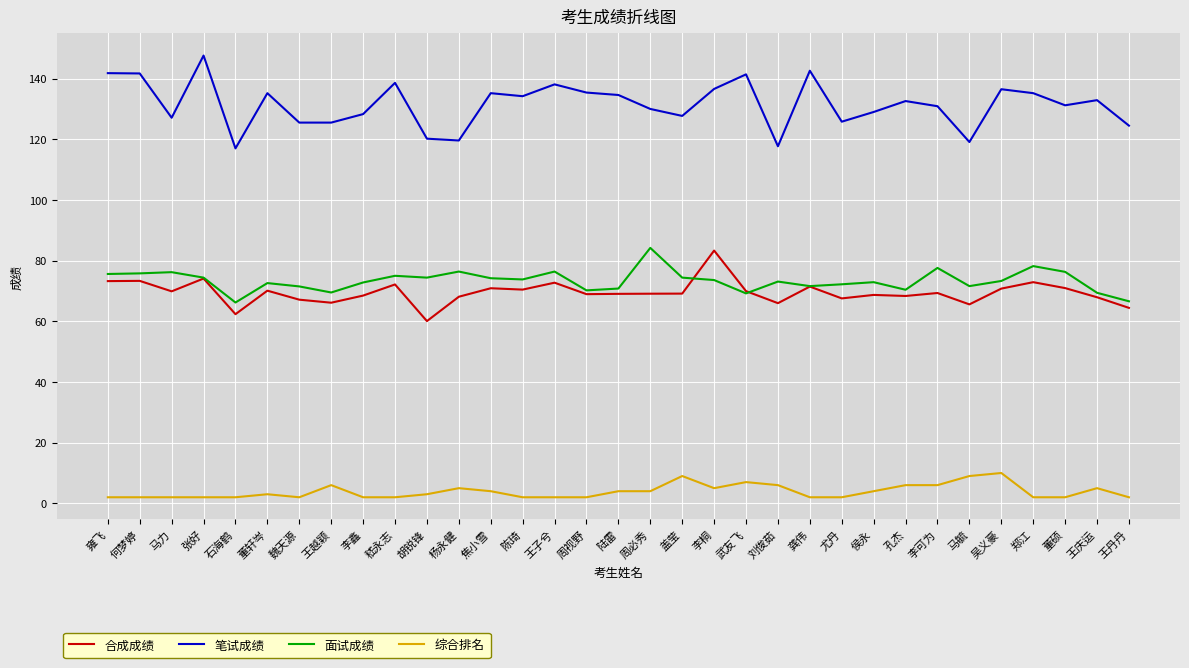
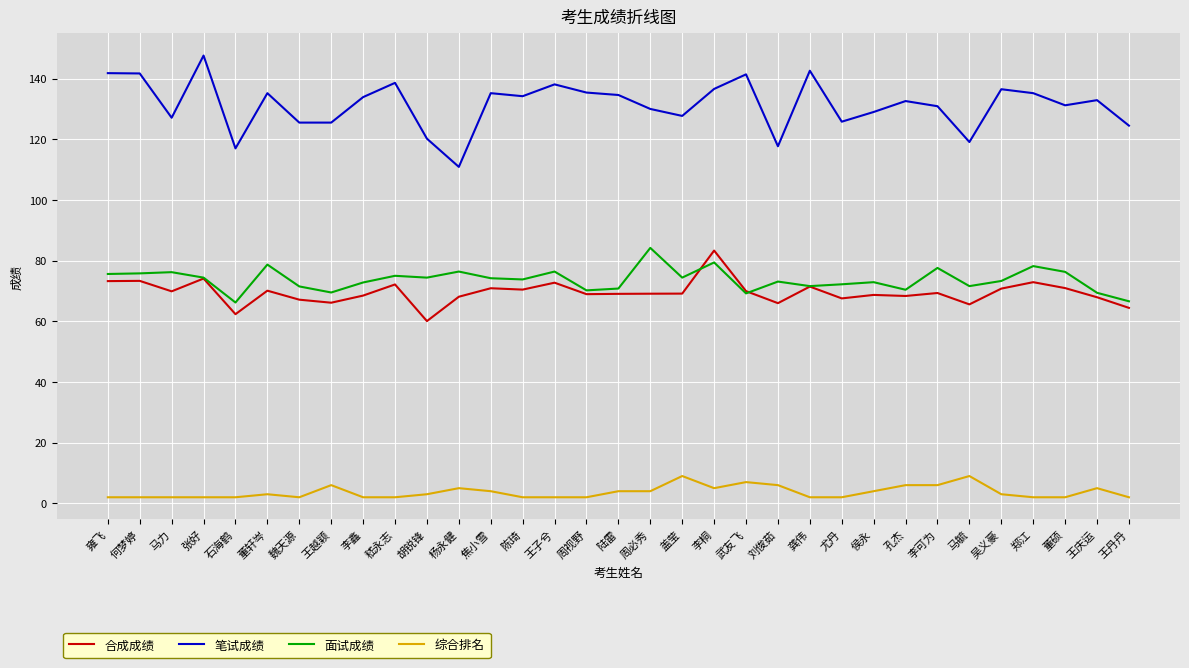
面试成绩, 董轩岑: 73 -> 79
笔试成绩, 李鑫: 128 -> 134
笔试成绩, 杨永健: 120 -> 111
面试成绩, 李桐: 74 -> 79
综合排名, 吴义豪: 10 -> 3
